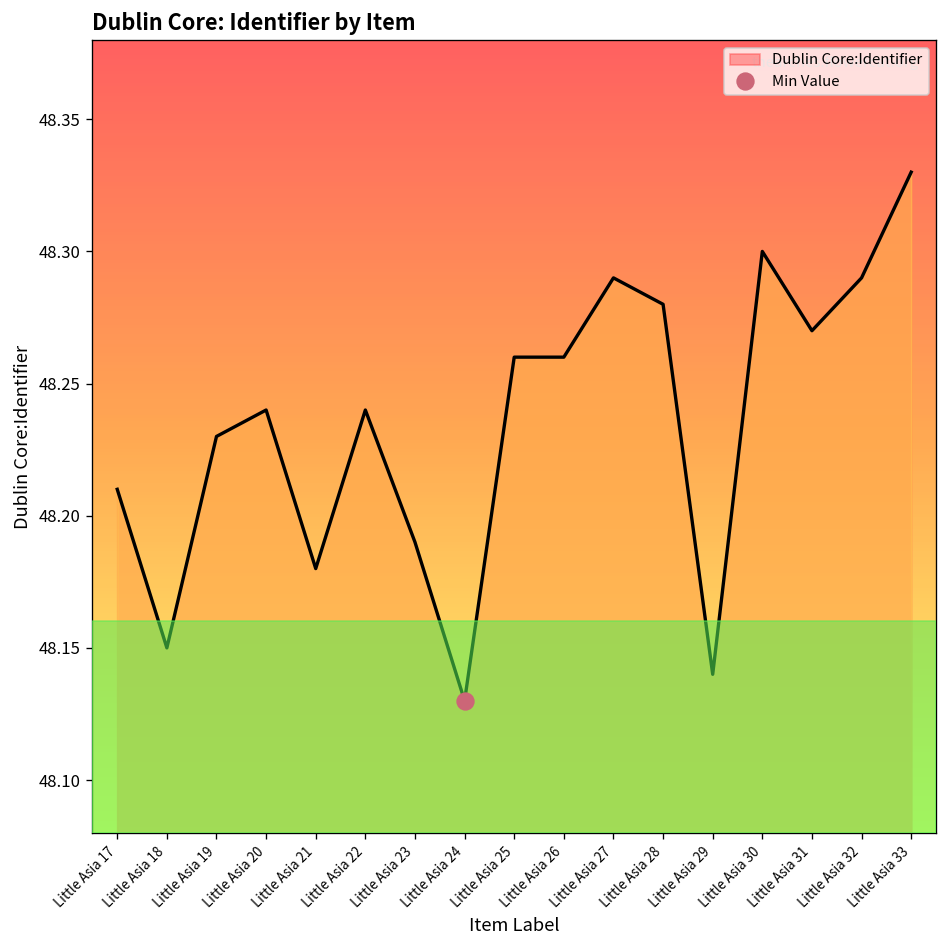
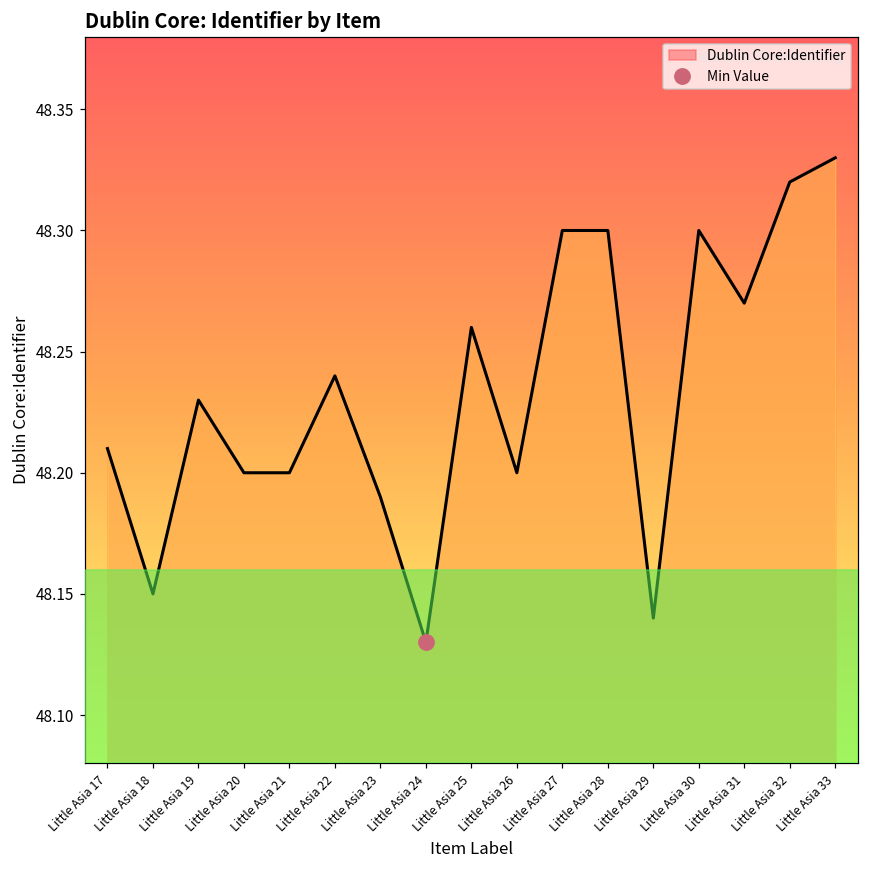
Dublin Core:Identifier, Little Asia 20: 48.24 -> 48.20
Dublin Core:Identifier, Little Asia 21: 48.18 -> 48.20
Dublin Core:Identifier, Little Asia 26: 48.26 -> 48.20
Dublin Core:Identifier, Little Asia 27: 48.29 -> 48.30
Dublin Core:Identifier, Little Asia 28: 48.28 -> 48.30
Dublin Core:Identifier, Little Asia 32: 48.29 -> 48.32
